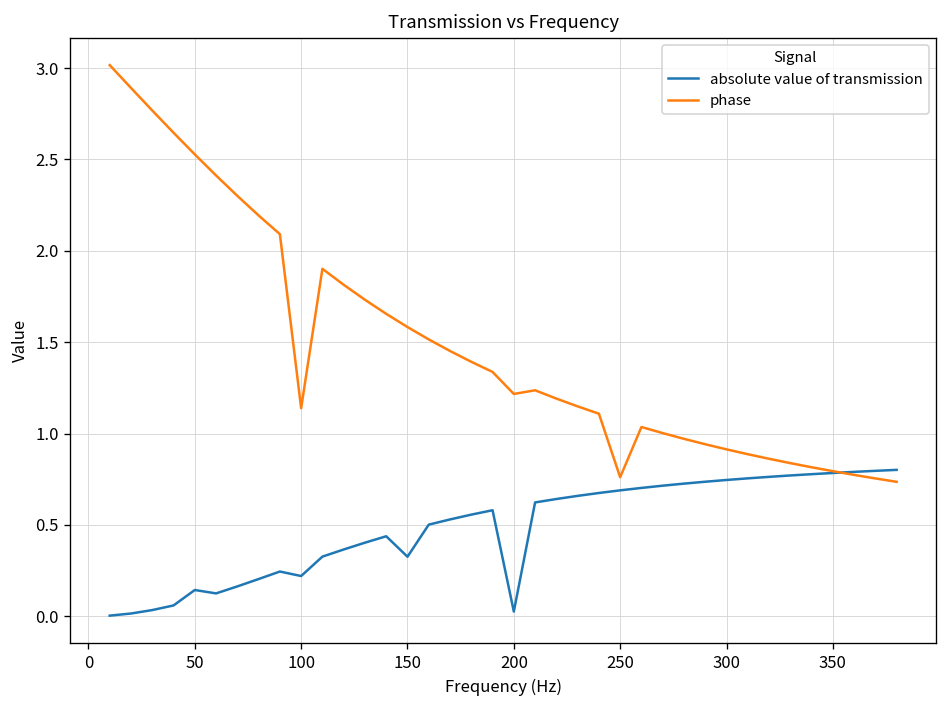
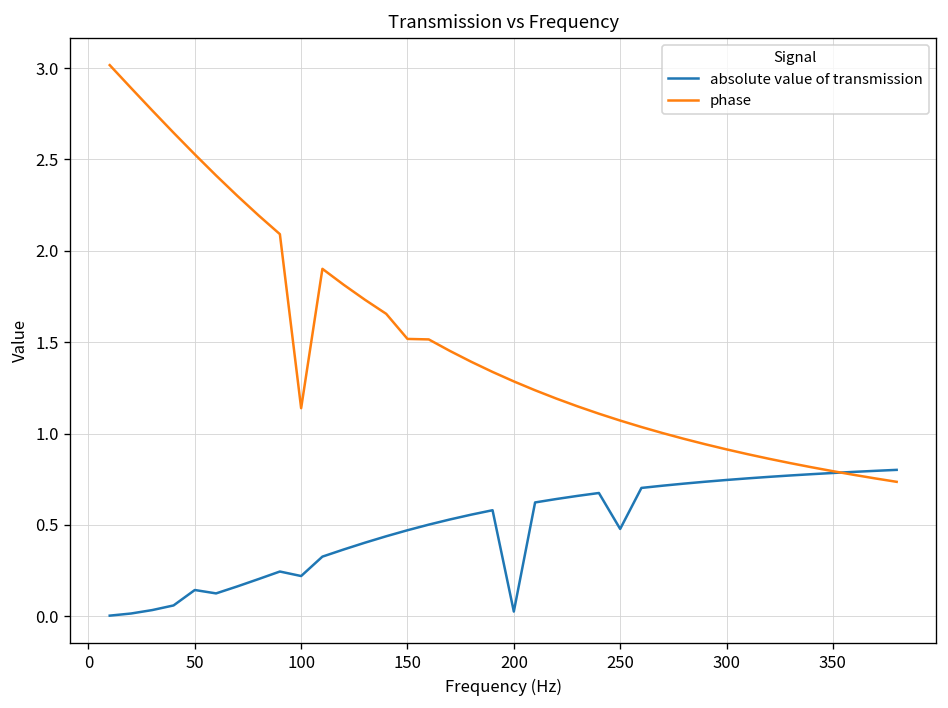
absolute value of transmission, 150: 0.33 -> 0.47
phase, 150: 1.58 -> 1.52
phase, 200: 1.22 -> 1.29
absolute value of transmission, 250: 0.69 -> 0.48
phase, 250: 0.76 -> 1.07
